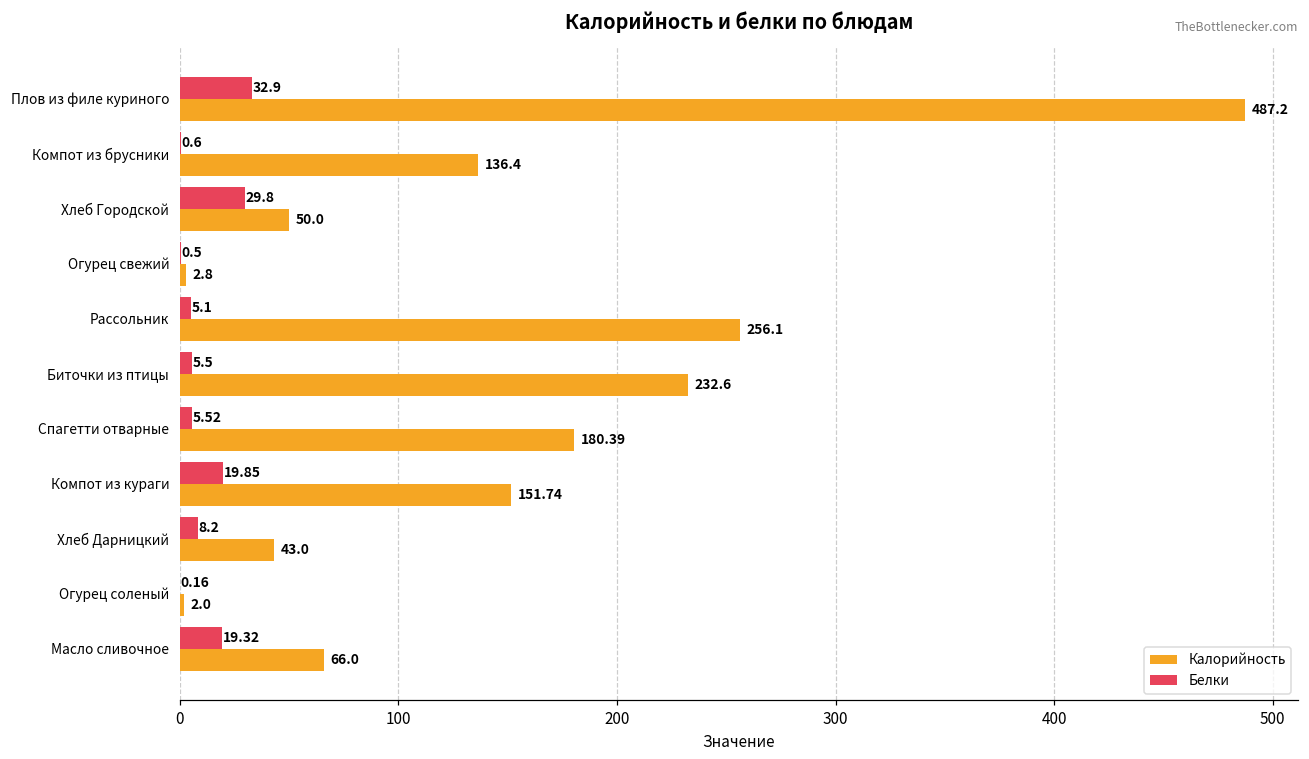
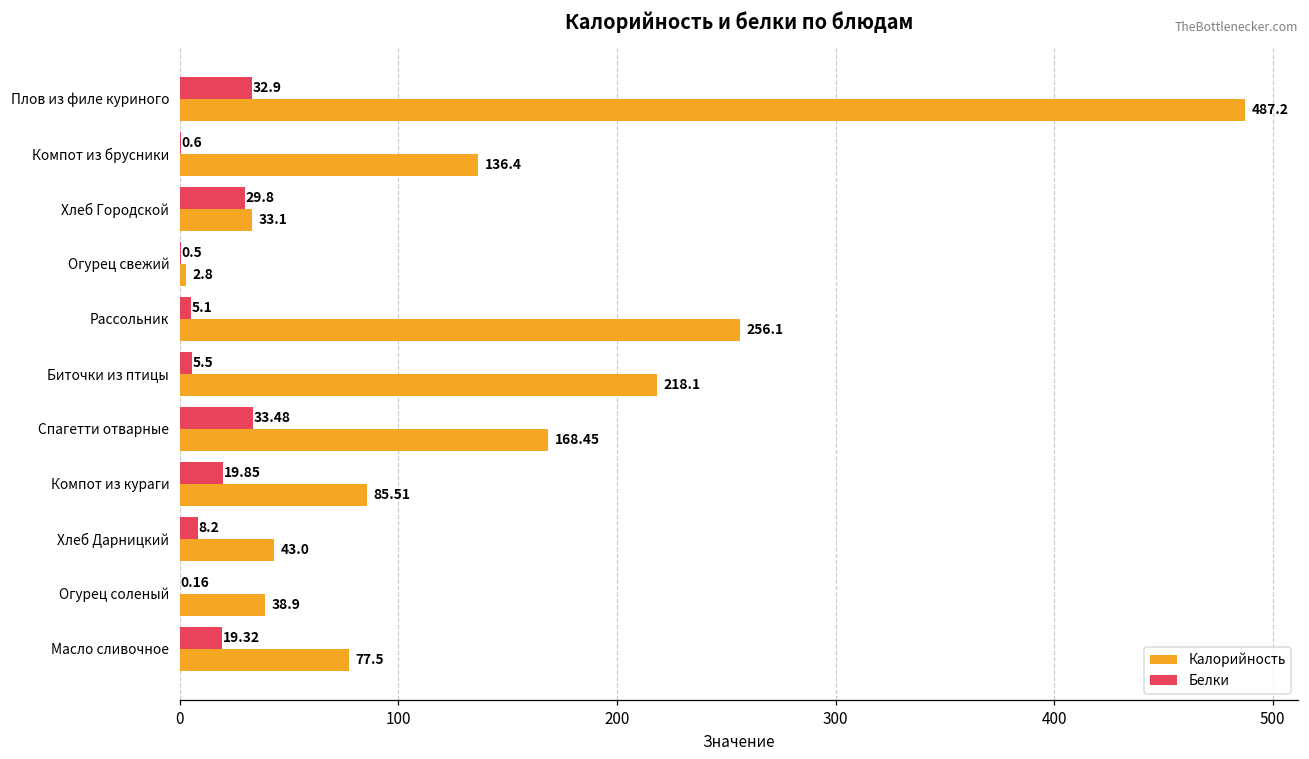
Калорийность, Хлеб Городской: 50.0 -> 33.1
Калорийность, Биточки из птицы: 232.6 -> 218.1
Белки, Спагетти отварные: 5.52 -> 33.48
Калорийность, Спагетти отварные: 180.39 -> 168.45
Калорийность, Компот из кураги: 151.74 -> 85.51
Калорийность, Огурец соленый: 2.0 -> 38.9
Калорийность, Масло сливочное: 66.0 -> 77.5
